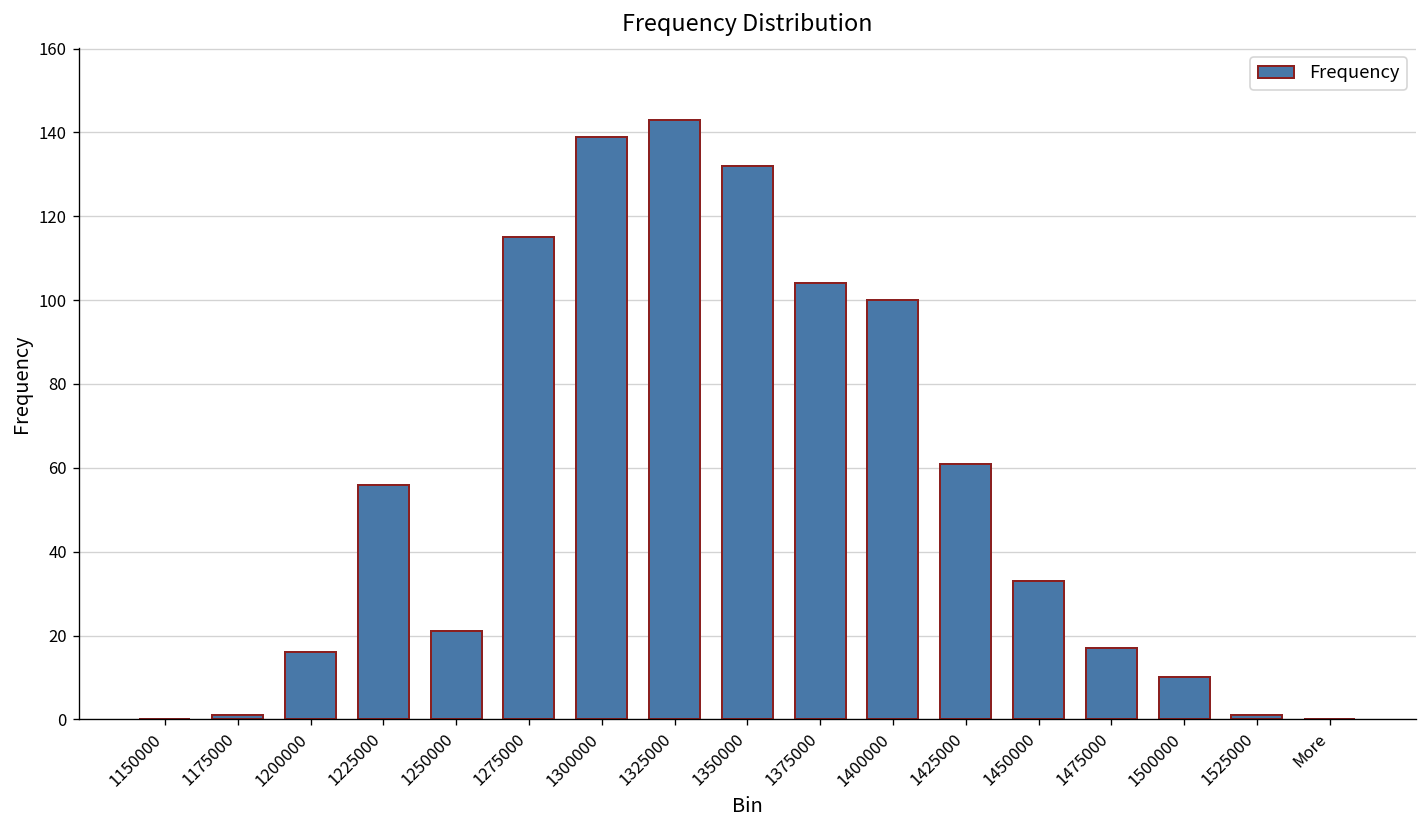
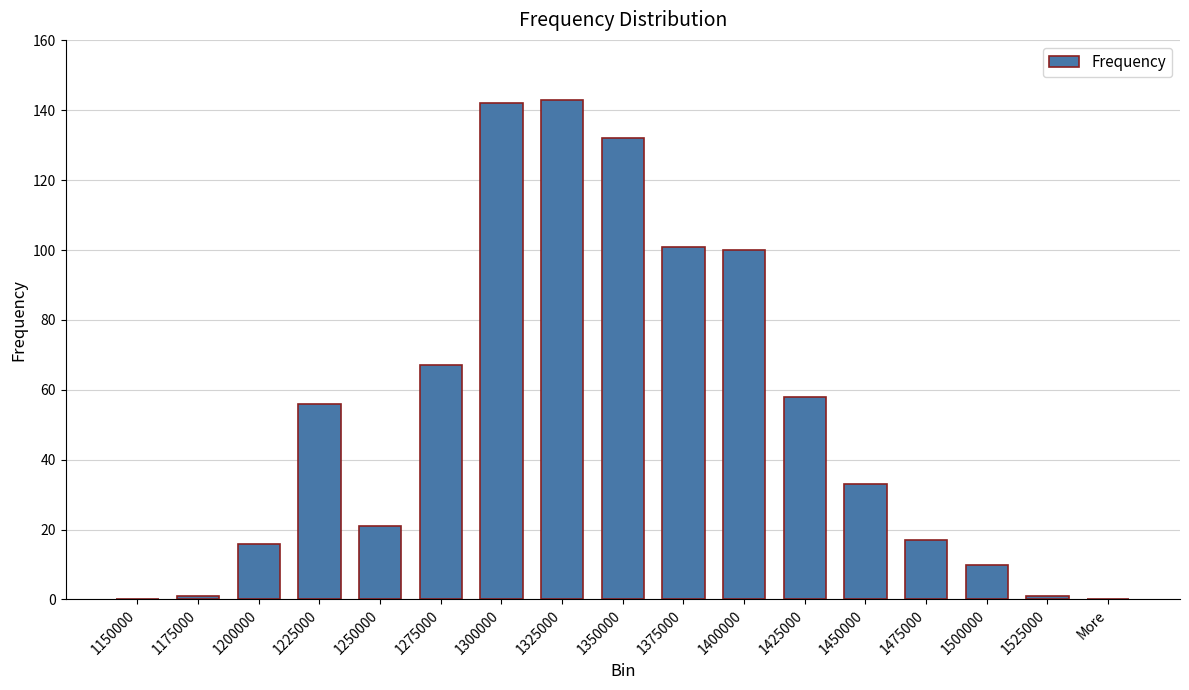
1275000: 115 -> 67
1300000: 139 -> 142
1375000: 104 -> 101
1425000: 61 -> 58
